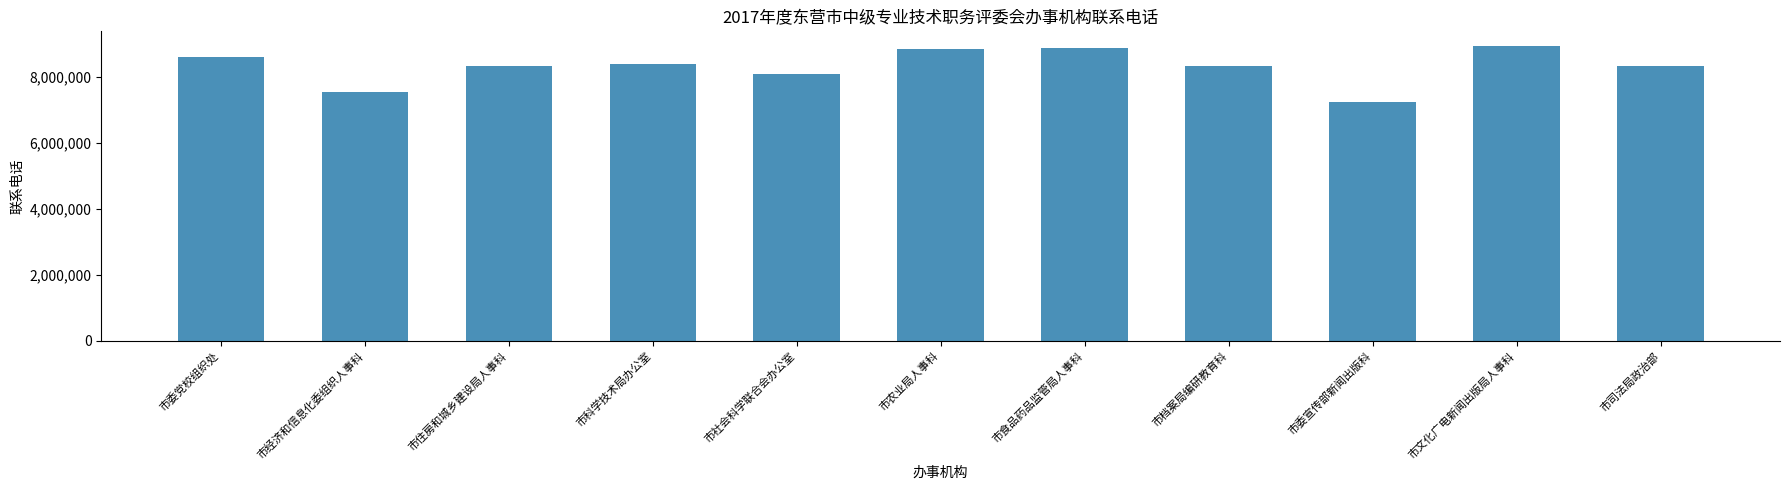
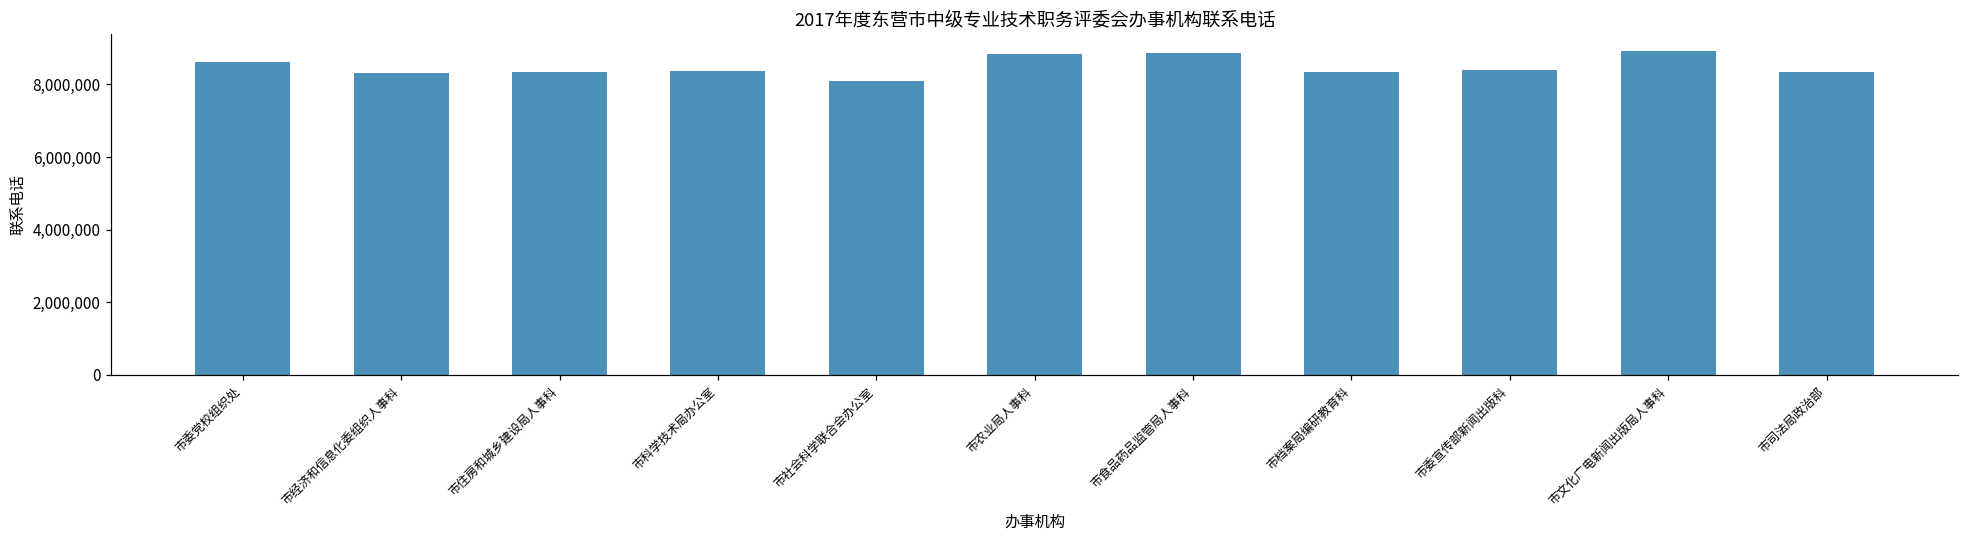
市经济和信息化委组织人事科: 7,500,000 -> 8,300,000
市委宣传部新闻出版科: 7,200,000 -> 8,400,000
